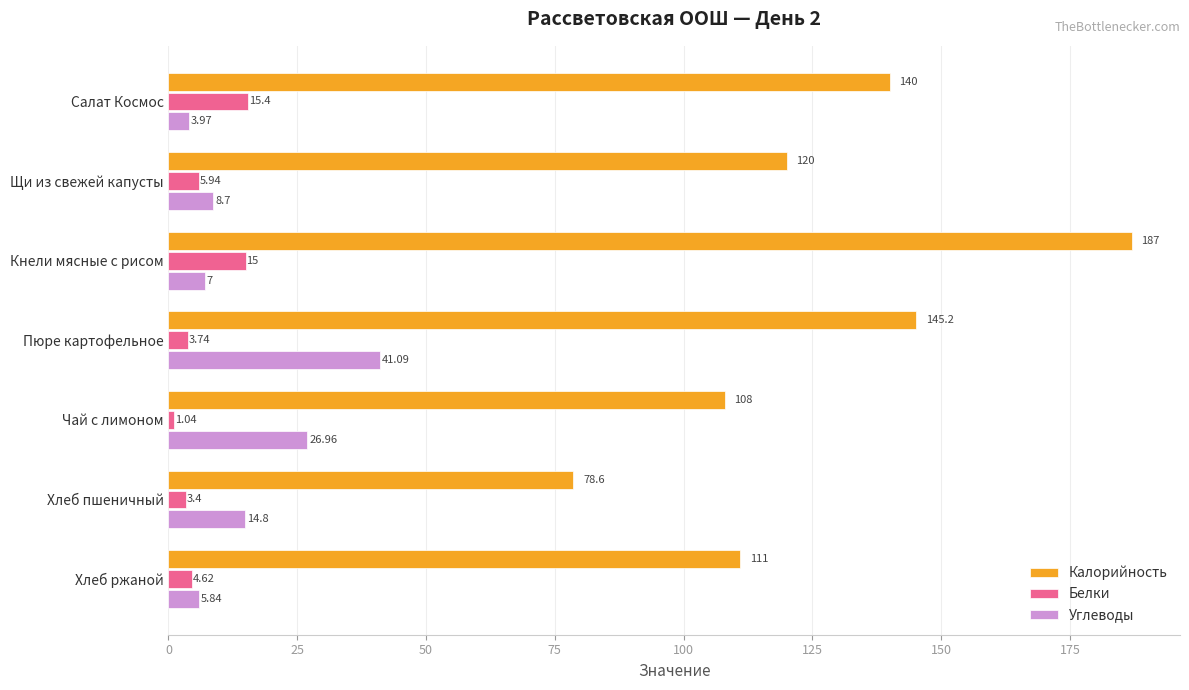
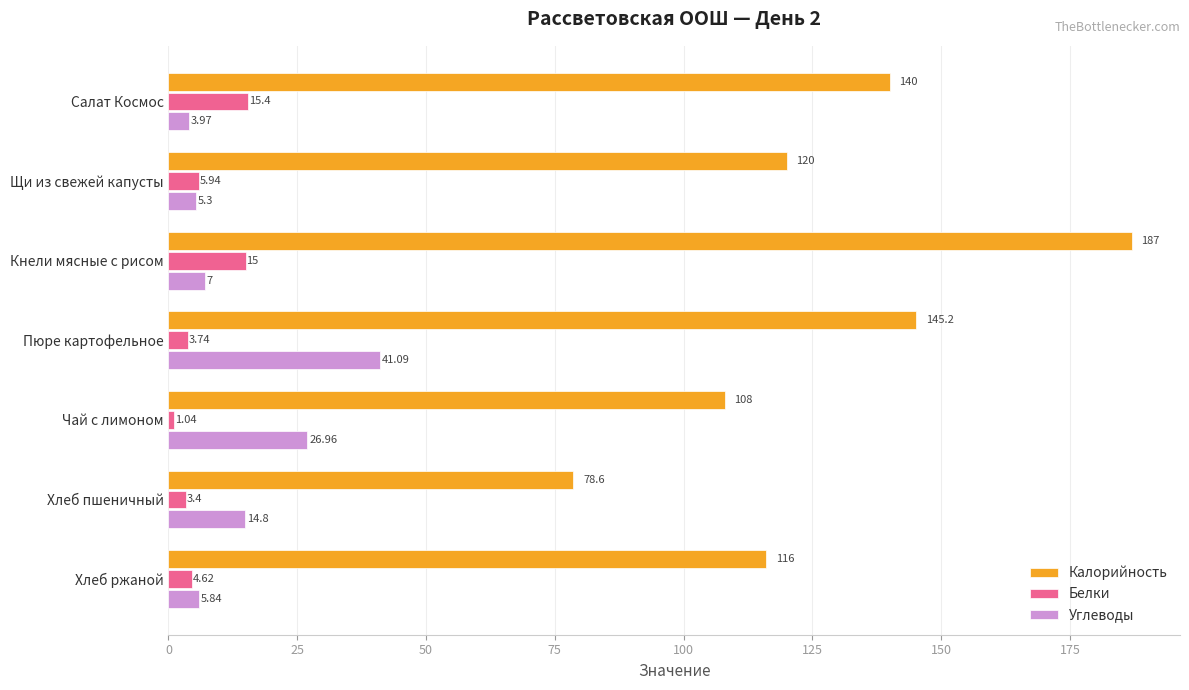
Углеводы, Щи из свежей капусты: 8.7 -> 5.3
Калорийность, Хлеб ржаной: 111 -> 116
